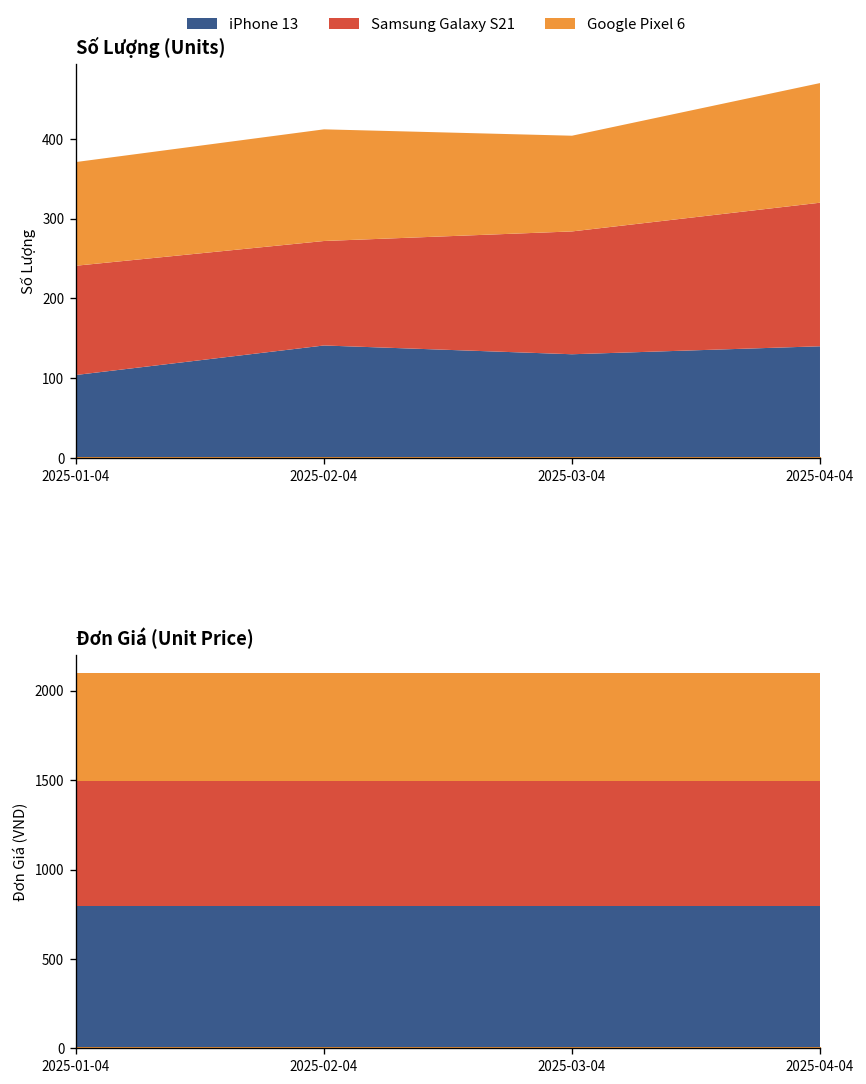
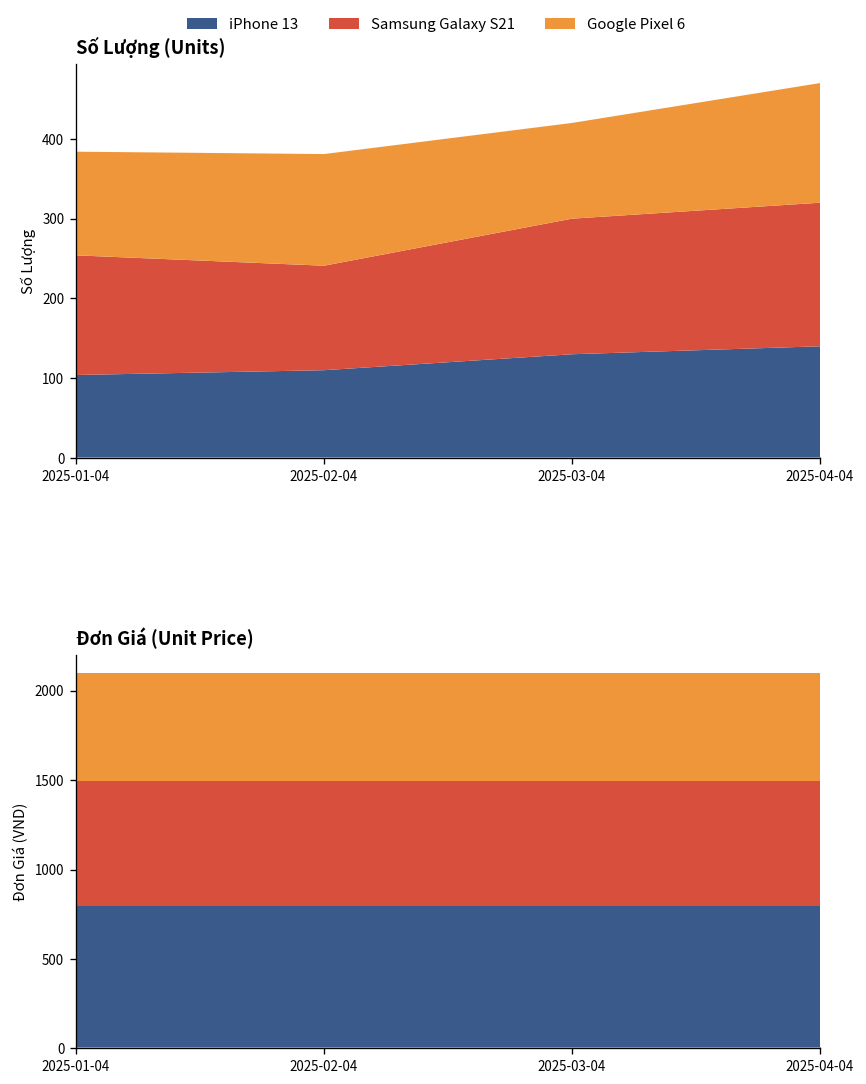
Số Lượng (Units), Samsung Galaxy S21, 2025-01-04: 140 -> 150
Số Lượng (Units), iPhone 13, 2025-02-04: 140 -> 110
Số Lượng (Units), Samsung Galaxy S21, 2025-03-04: 150 -> 170
